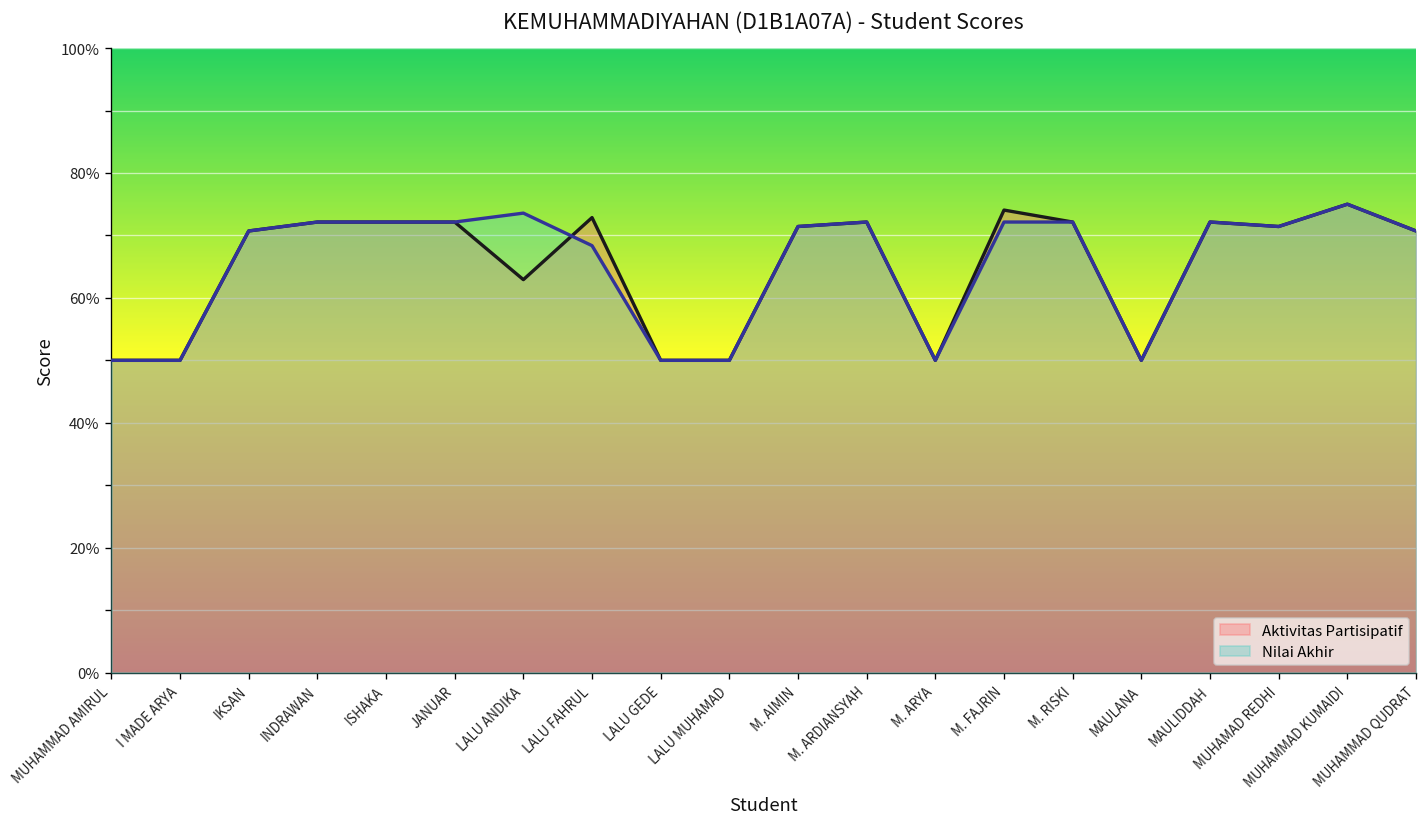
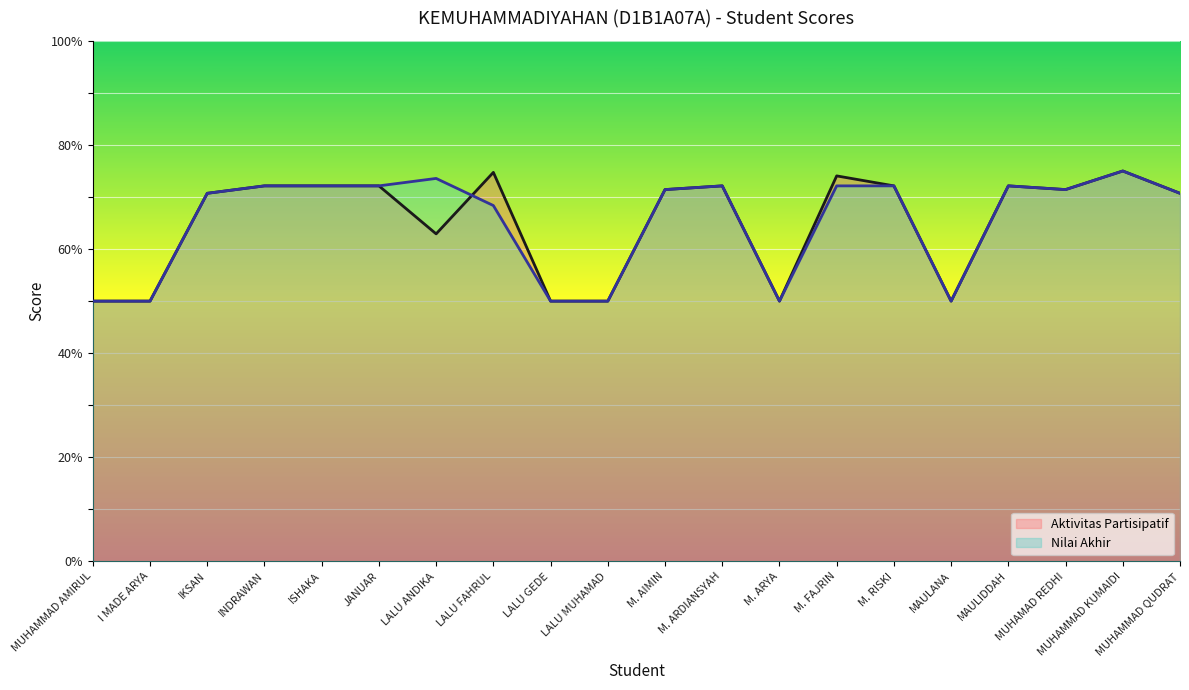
Aktivitas Partisipatif, LALU FAHRUL: 73% -> 75%
